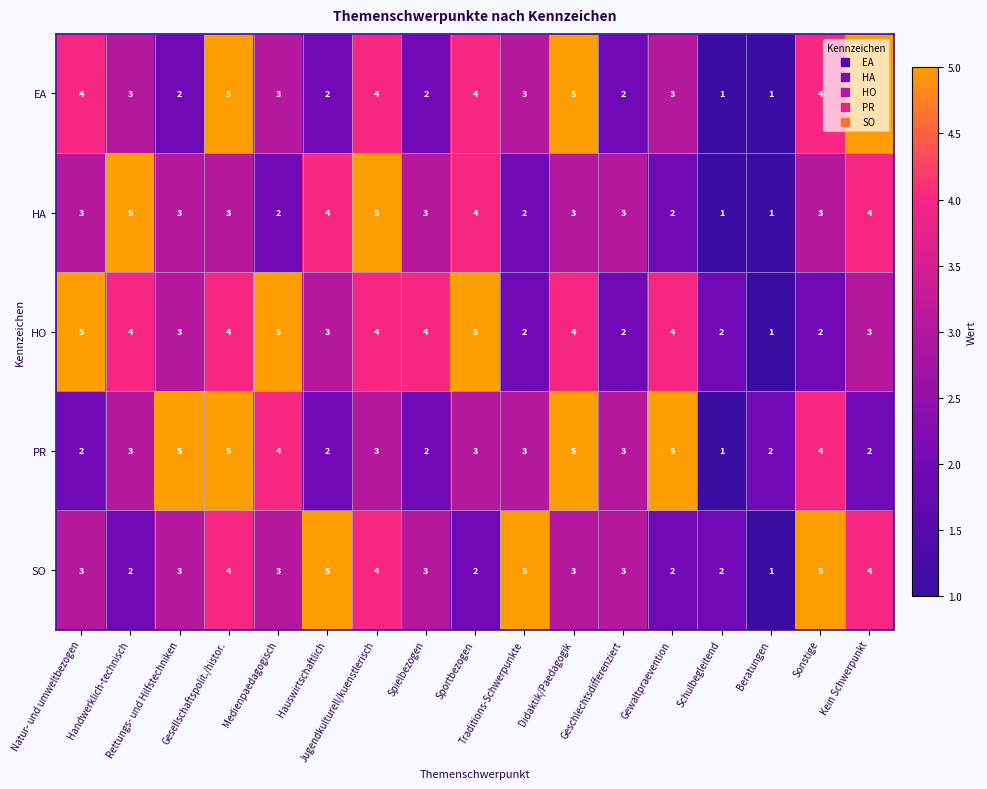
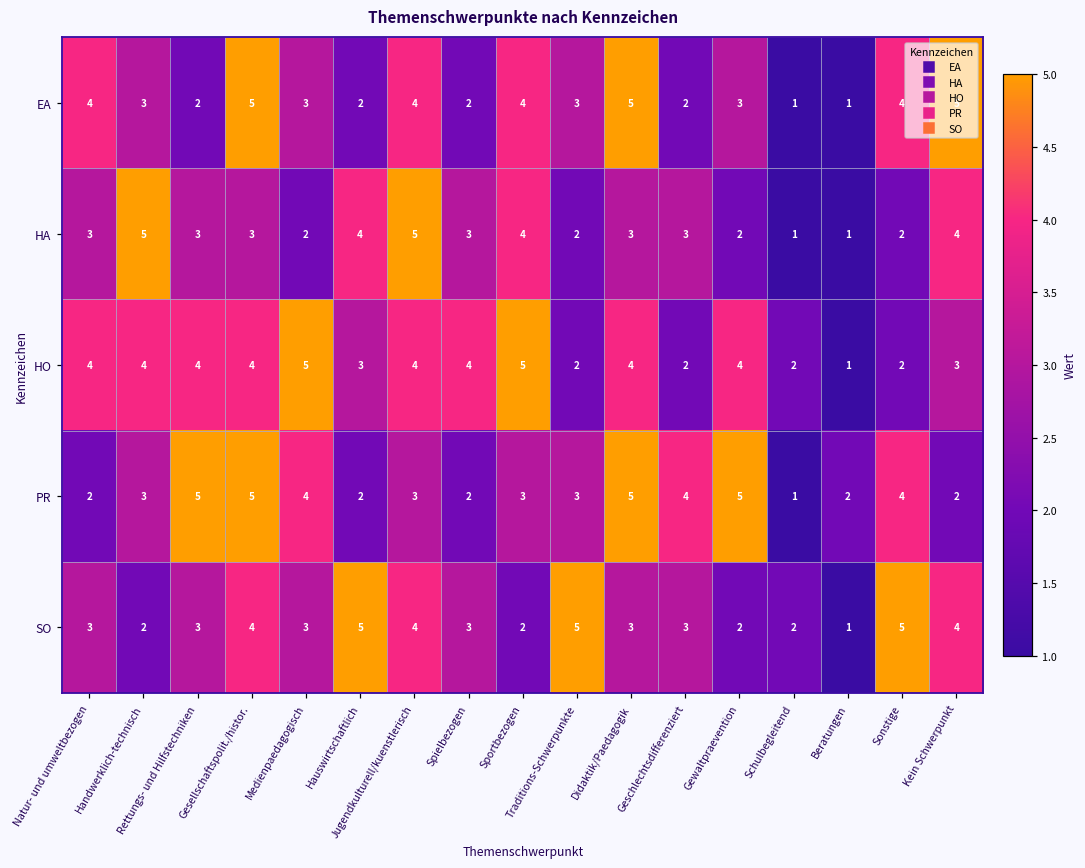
HA, Sonstige: 3 -> 2
HO, Natur- und umweltbezogen: 5 -> 4
HO, Rettungs- und Hilfstechniken: 3 -> 4
PR, Geschlechtsdifferenziert: 3 -> 4
